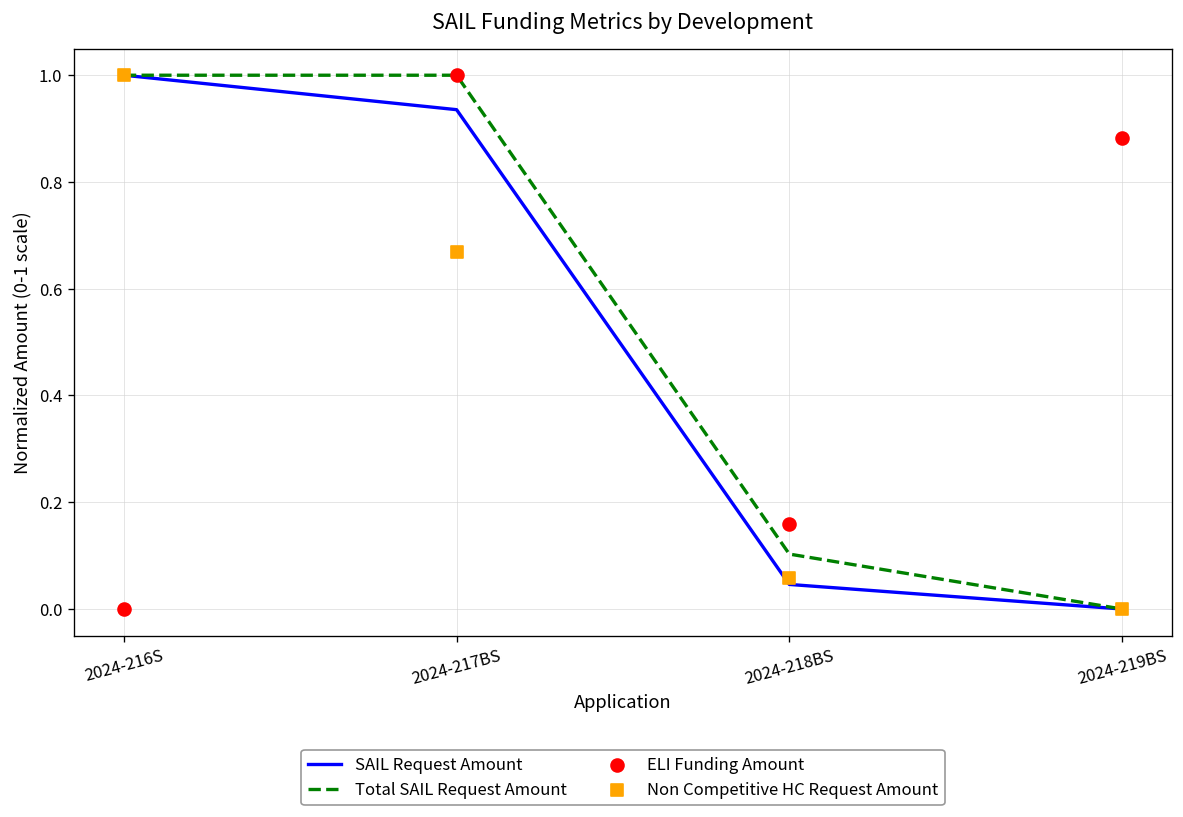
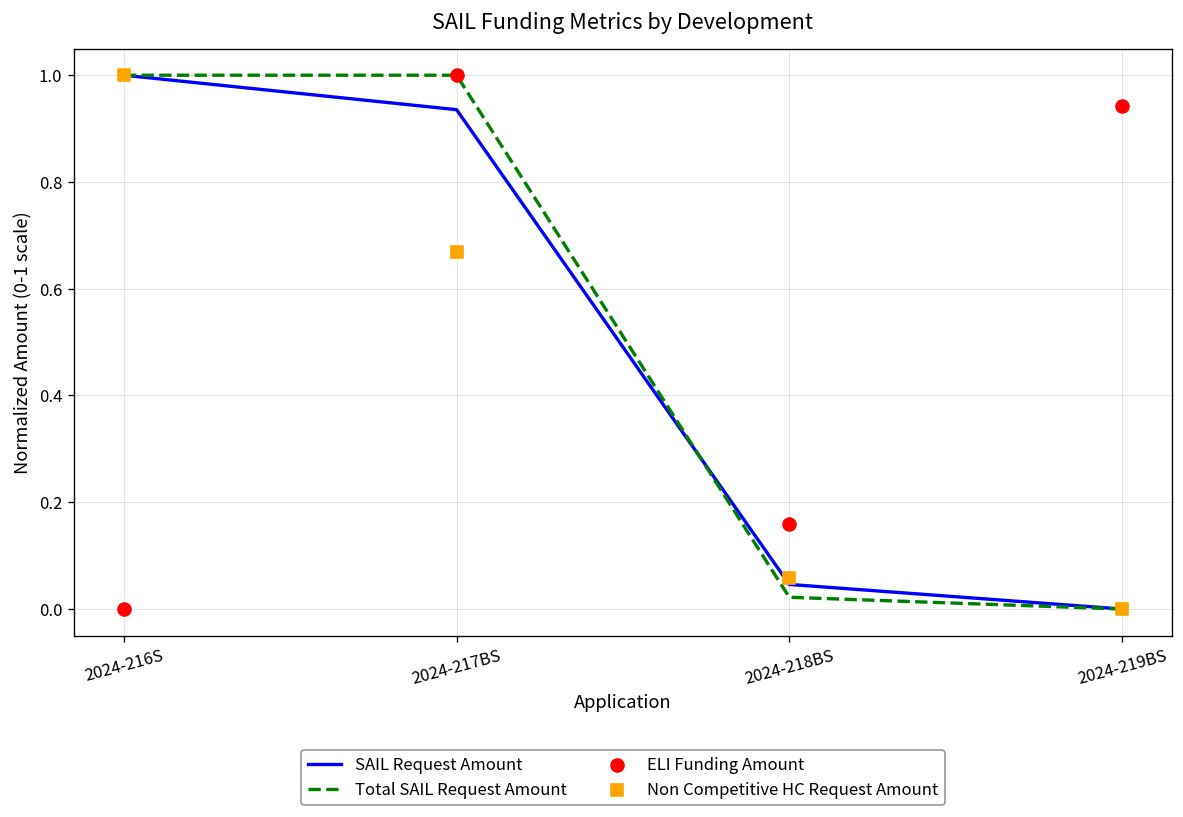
Total SAIL Request Amount, 2024-218BS: 0.10 -> 0.02
ELI Funding Amount, 2024-219BS: 0.88 -> 0.94
